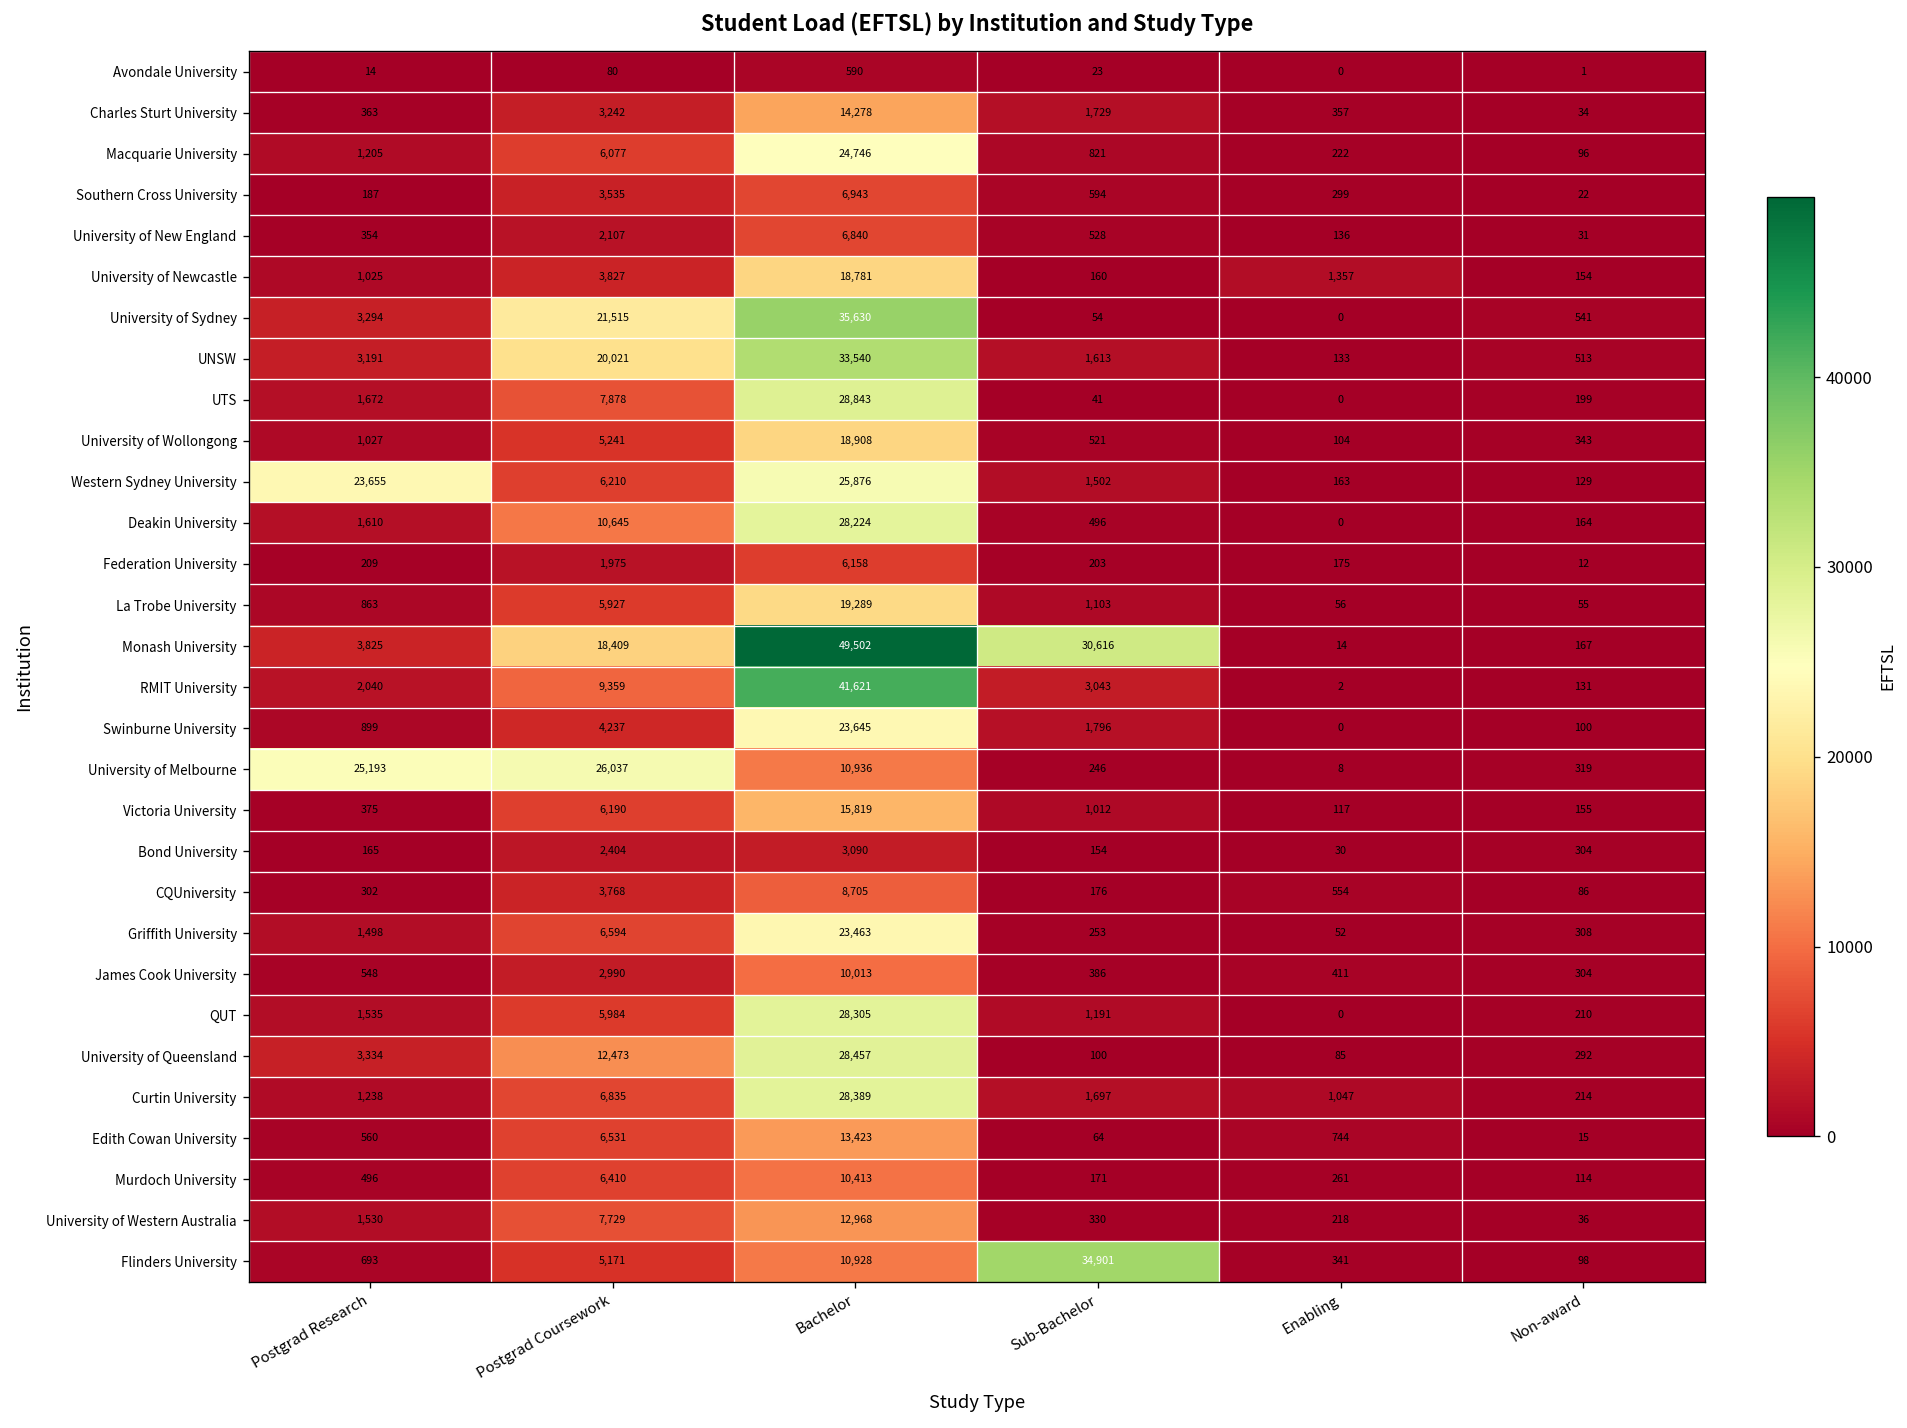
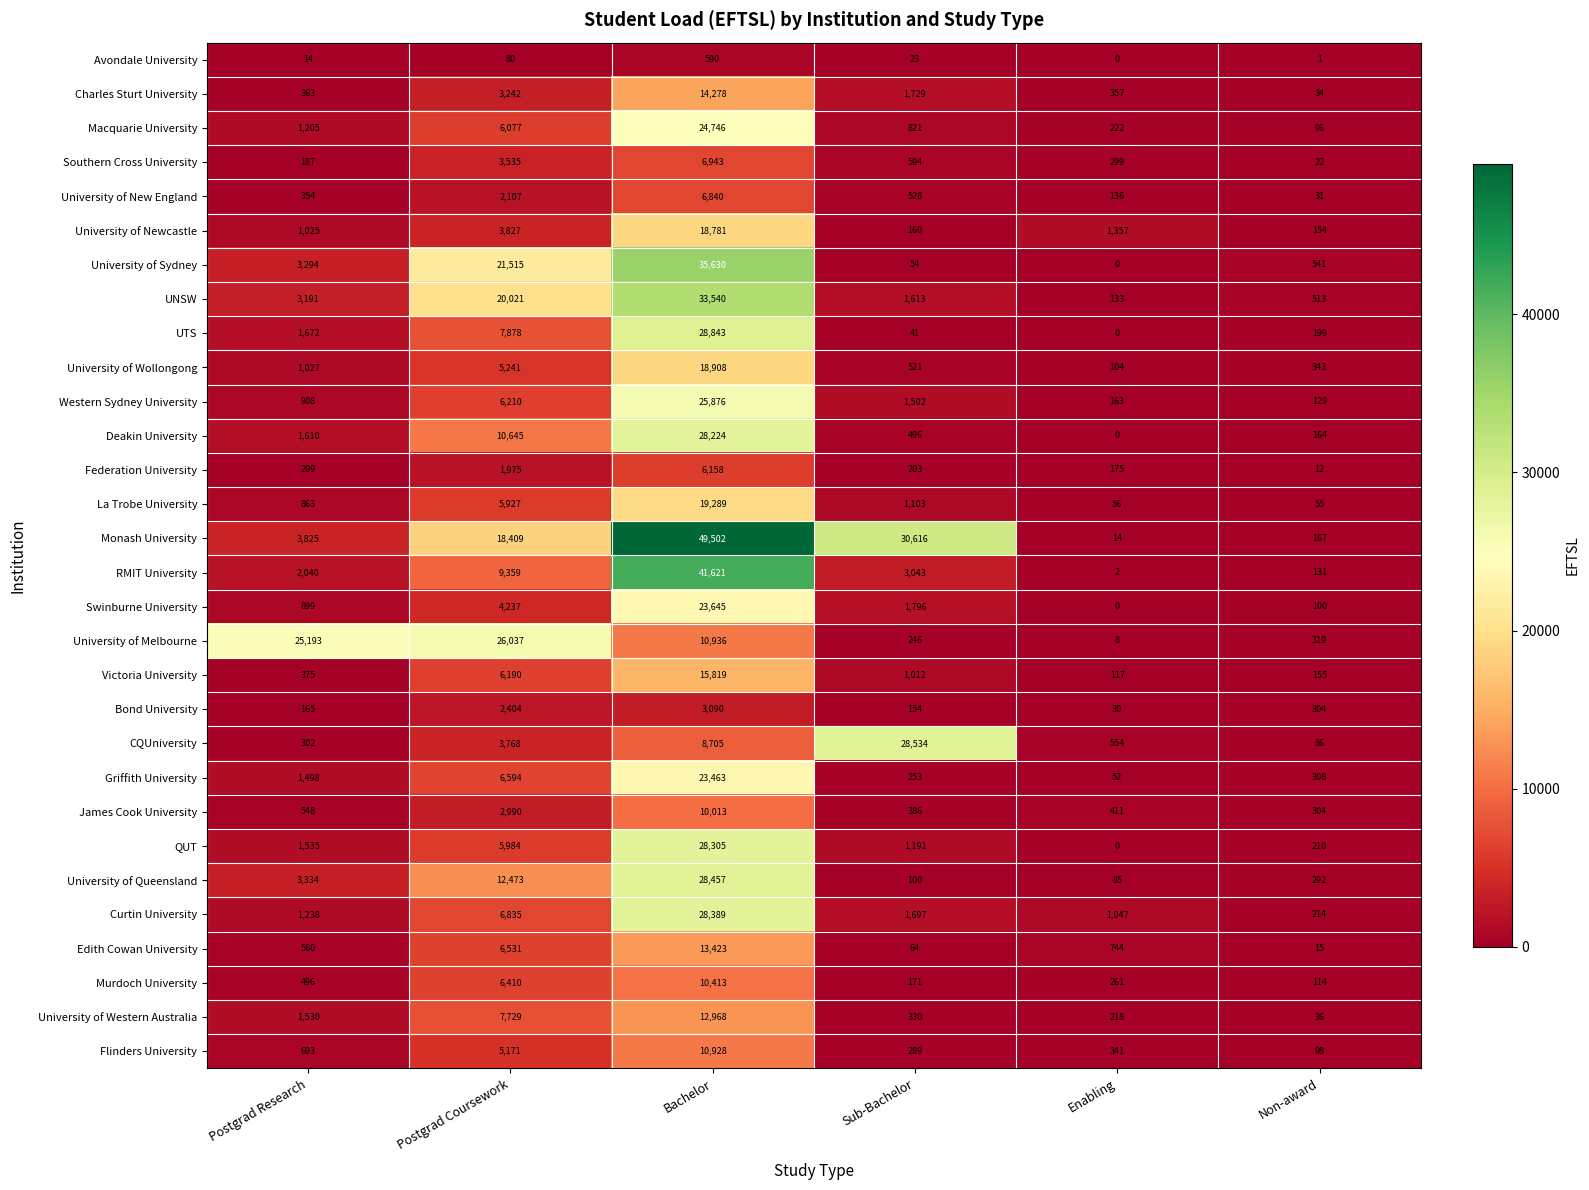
Western Sydney University, Postgrad Research: 23,655 -> 908
CQUniversity, Sub-Bachelor: 176 -> 28,534
Flinders University, Sub-Bachelor: 34,901 -> 289
